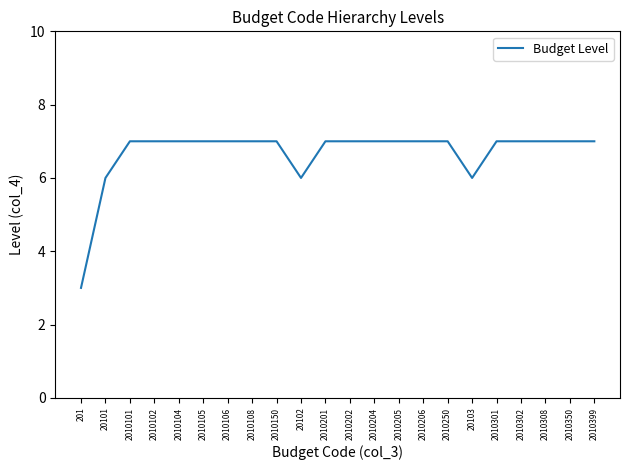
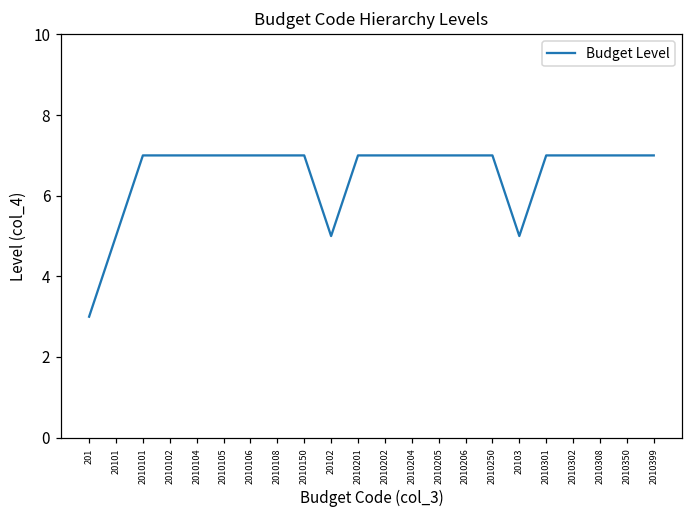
20101: 6 -> 5
20102: 6 -> 5
20103: 6 -> 5
